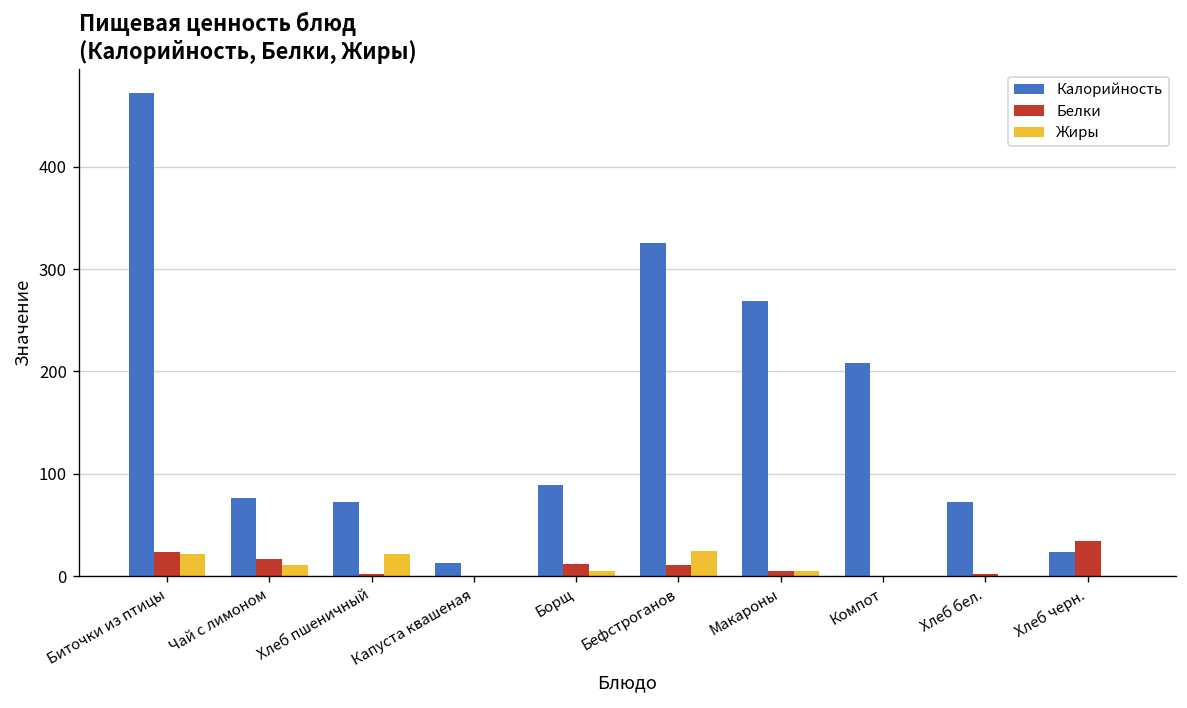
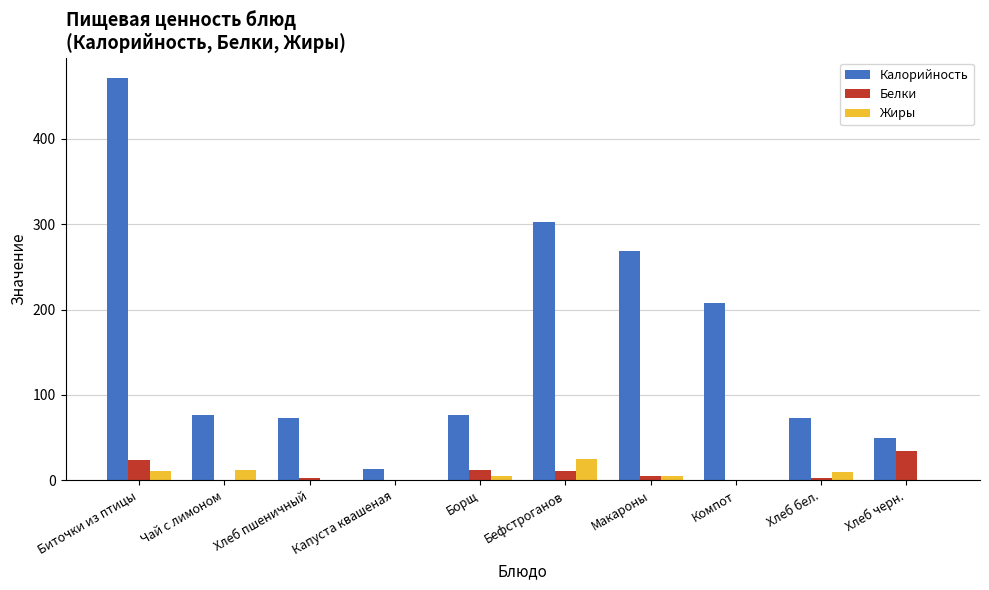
Жиры, Биточки из птицы: 20 -> 10
Белки, Чай с лимоном: 20 -> 0
Жиры, Хлеб пшеничный: 20 -> 0
Калорийность, Борщ: 90 -> 80
Калорийность, Бефстроганов: 330 -> 300
Жиры, Хлеб бел.: 0 -> 10
Калорийность, Хлеб черн.: 20 -> 50
